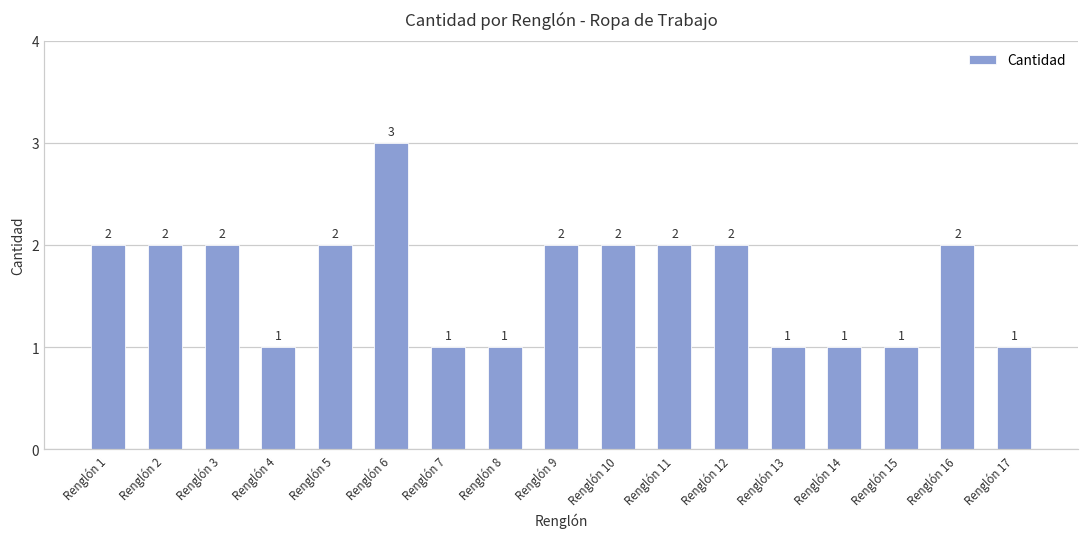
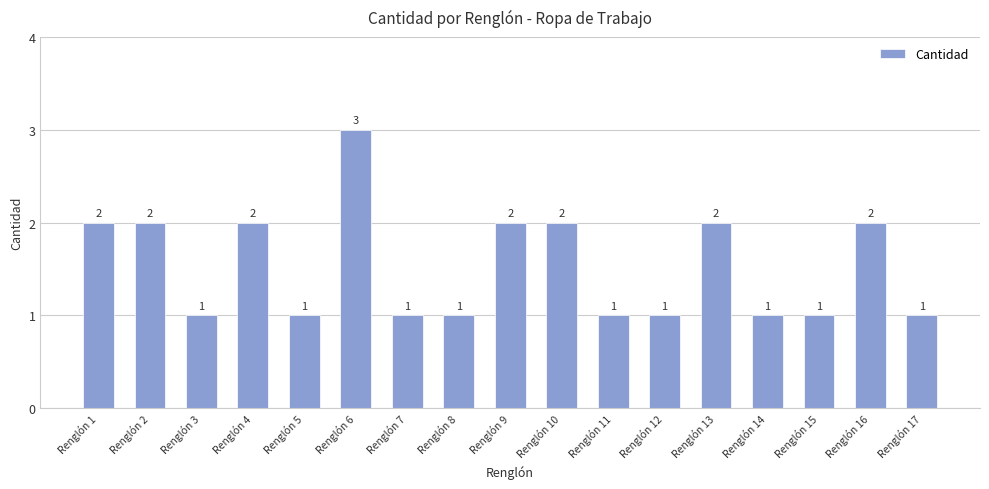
Renglón 3: 2 -> 1
Renglón 4: 1 -> 2
Renglón 5: 2 -> 1
Renglón 11: 2 -> 1
Renglón 12: 2 -> 1
Renglón 13: 1 -> 2
